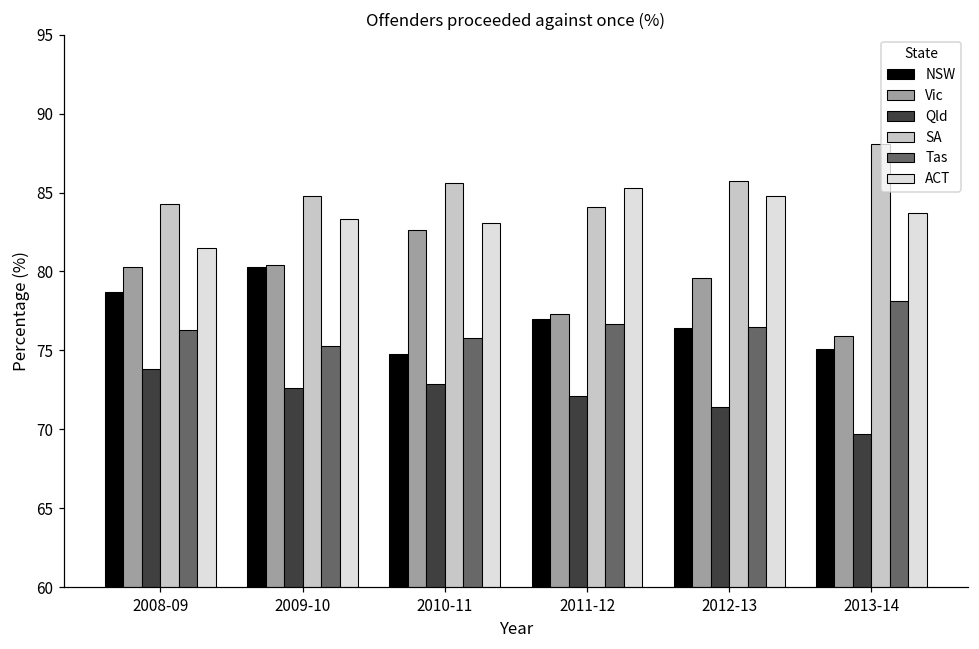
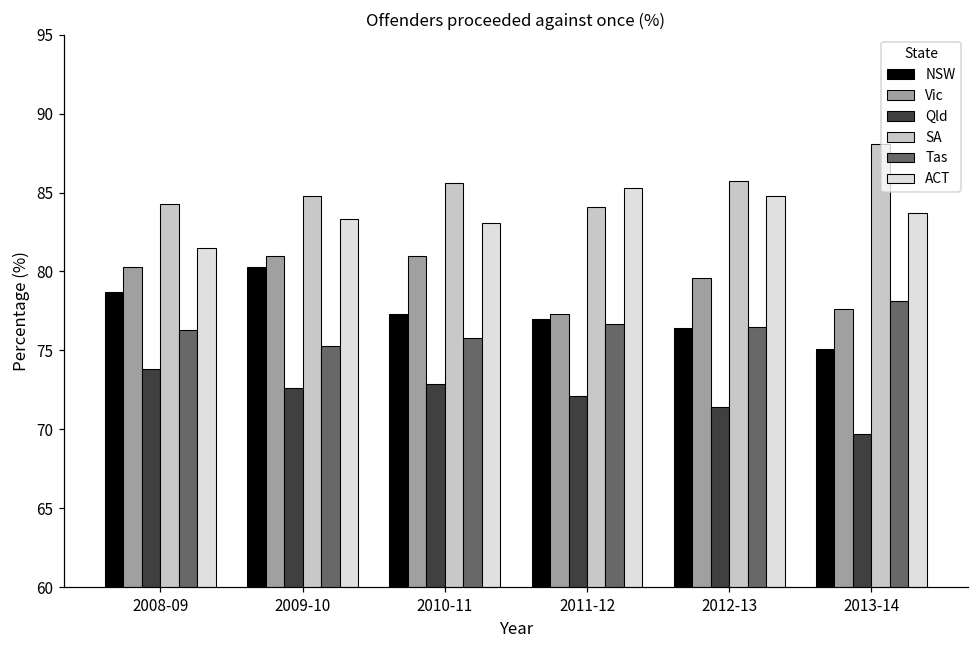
Vic, 2009-10: 80.4 -> 81.0
NSW, 2010-11: 74.8 -> 77.3
Vic, 2010-11: 82.6 -> 81.0
Vic, 2013-14: 75.9 -> 77.6
